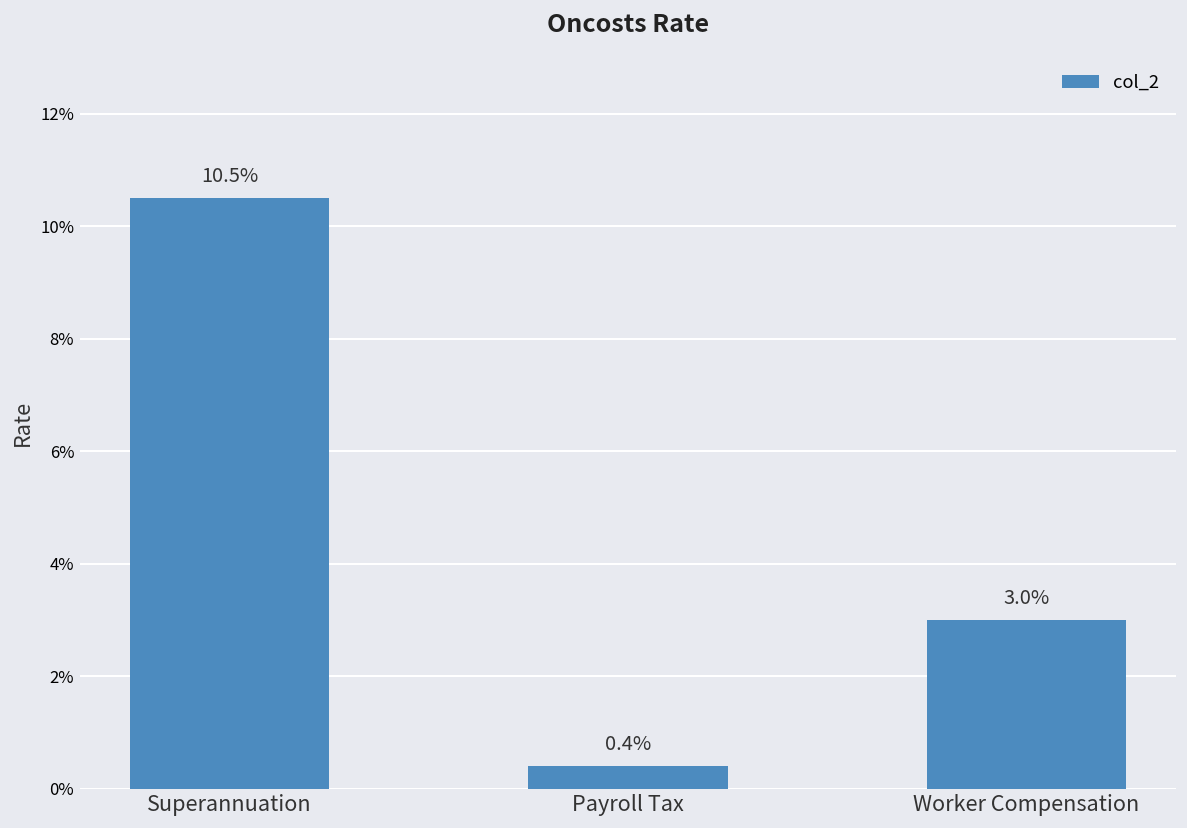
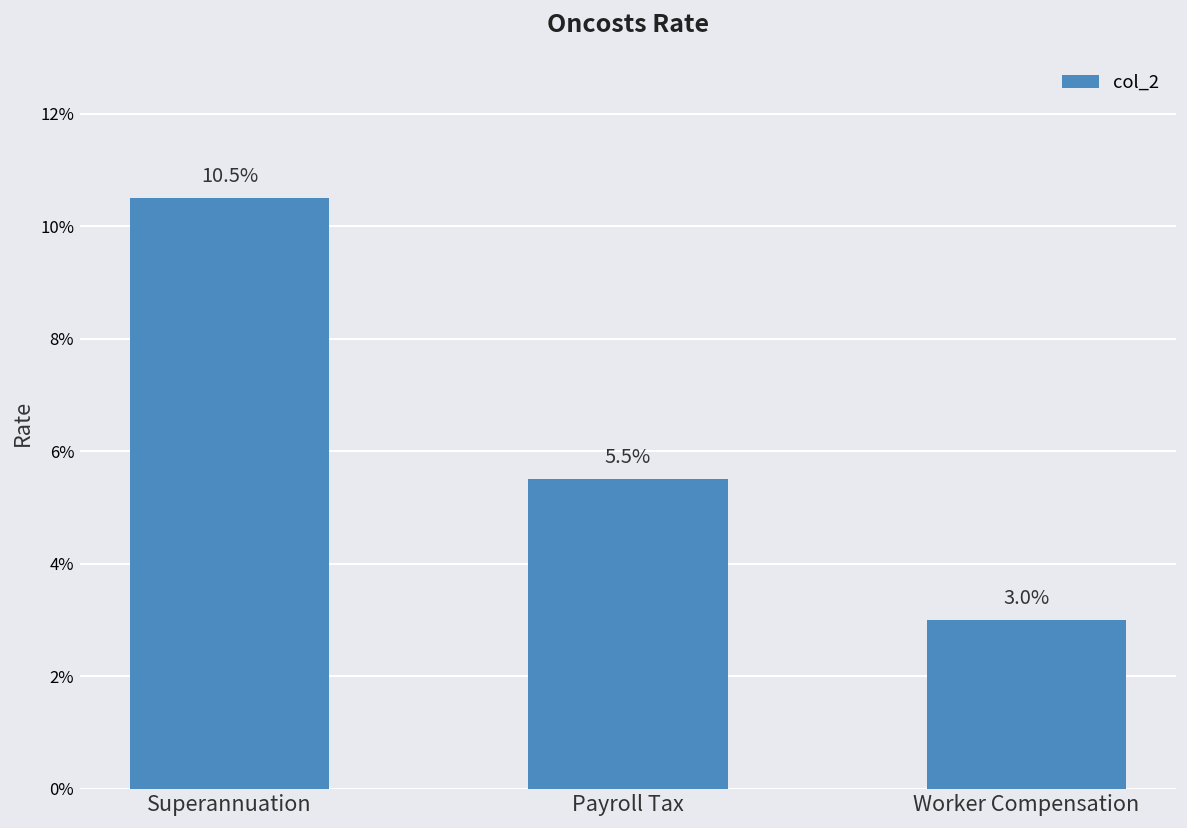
Payroll Tax: 0.4% -> 5.5%
